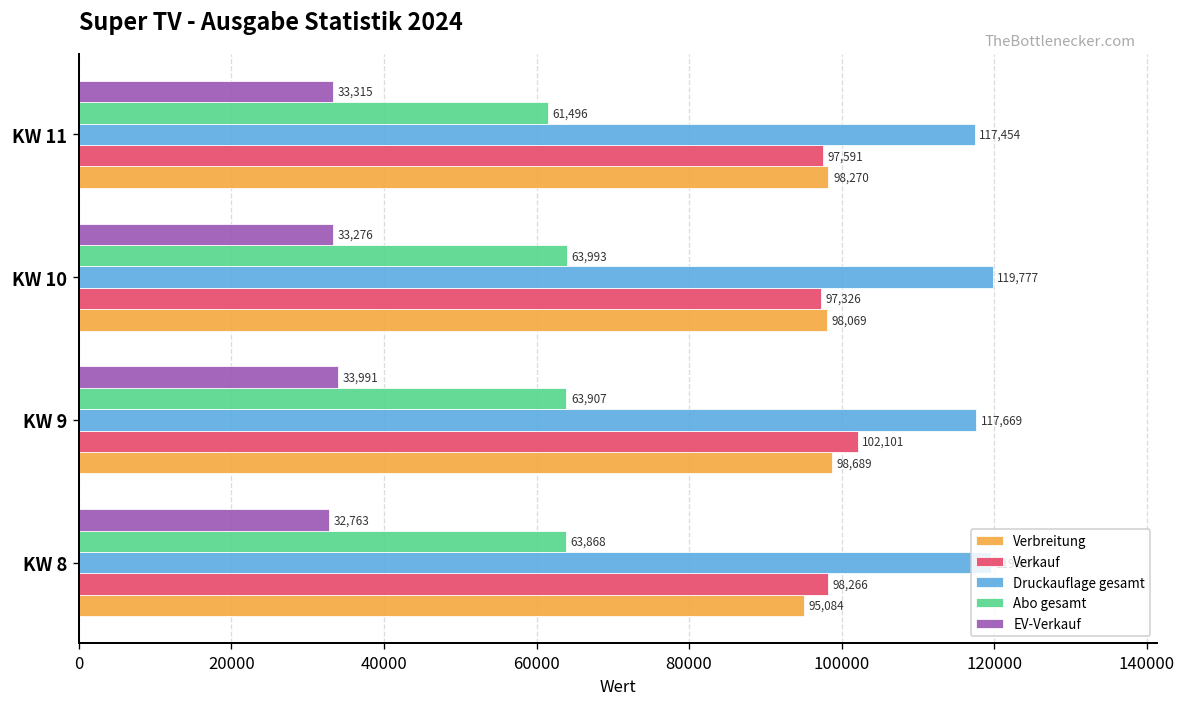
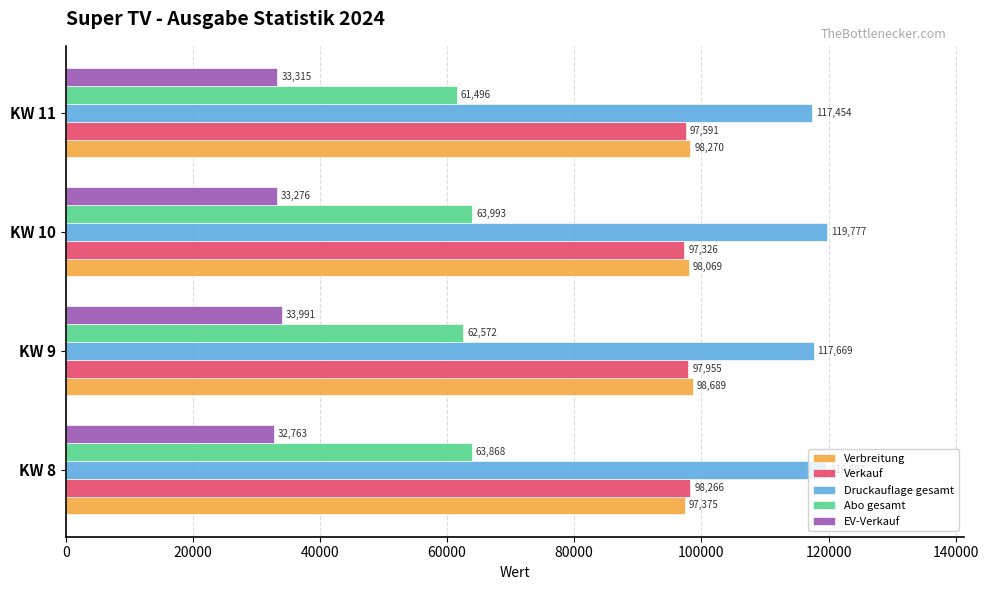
Abo gesamt, KW 9: 63,907 -> 62,572
Verkauf, KW 9: 102,101 -> 97,955
Verbreitung, KW 8: 95,084 -> 97,375
